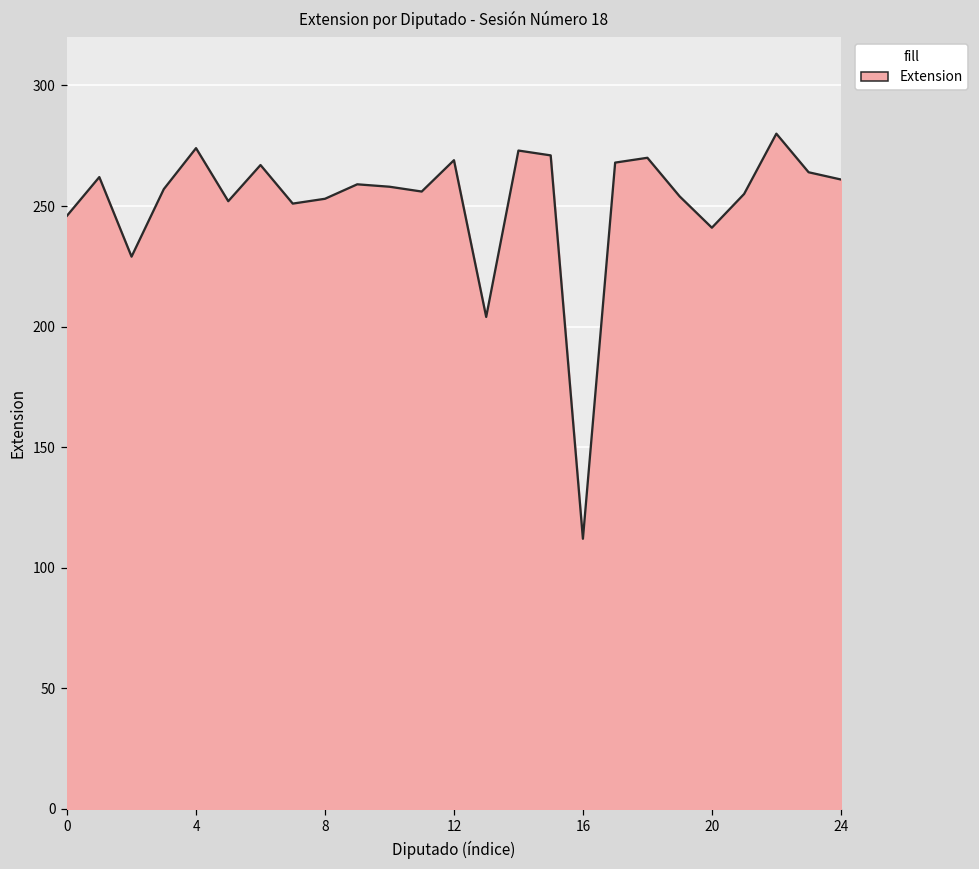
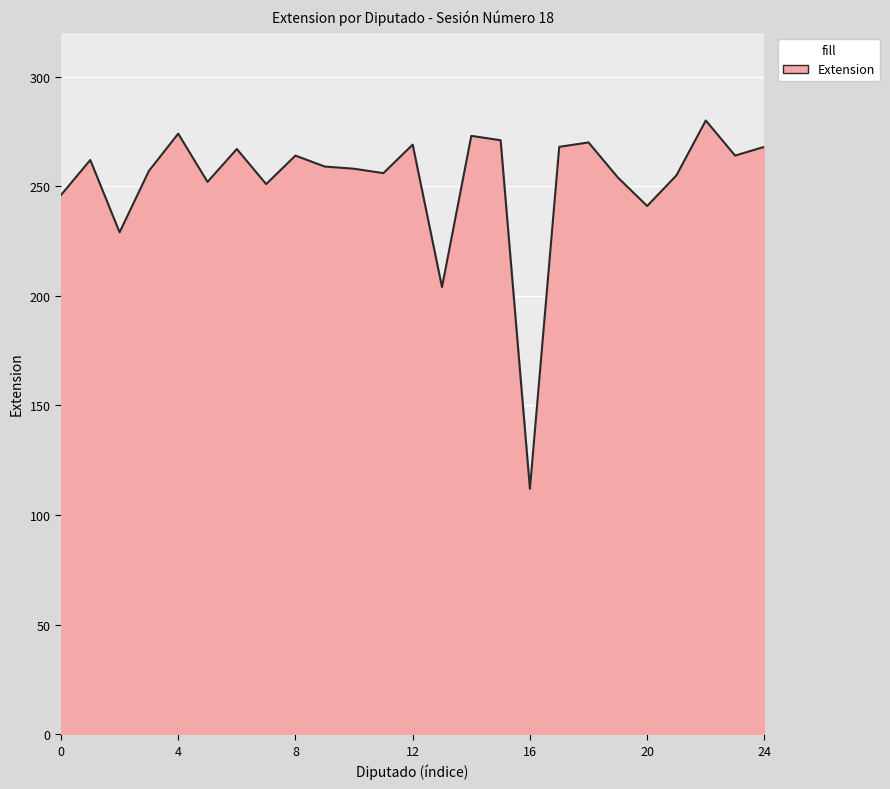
8: 253 -> 264
24: 261 -> 268
